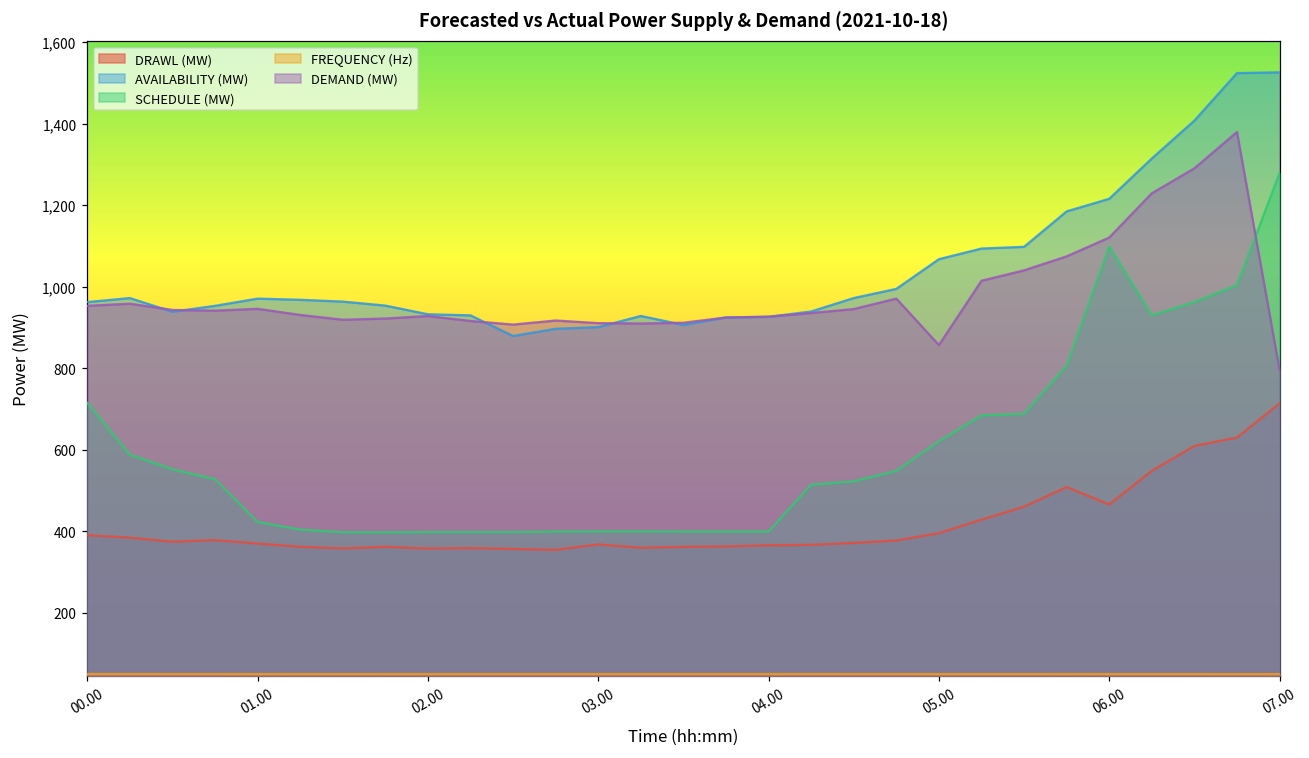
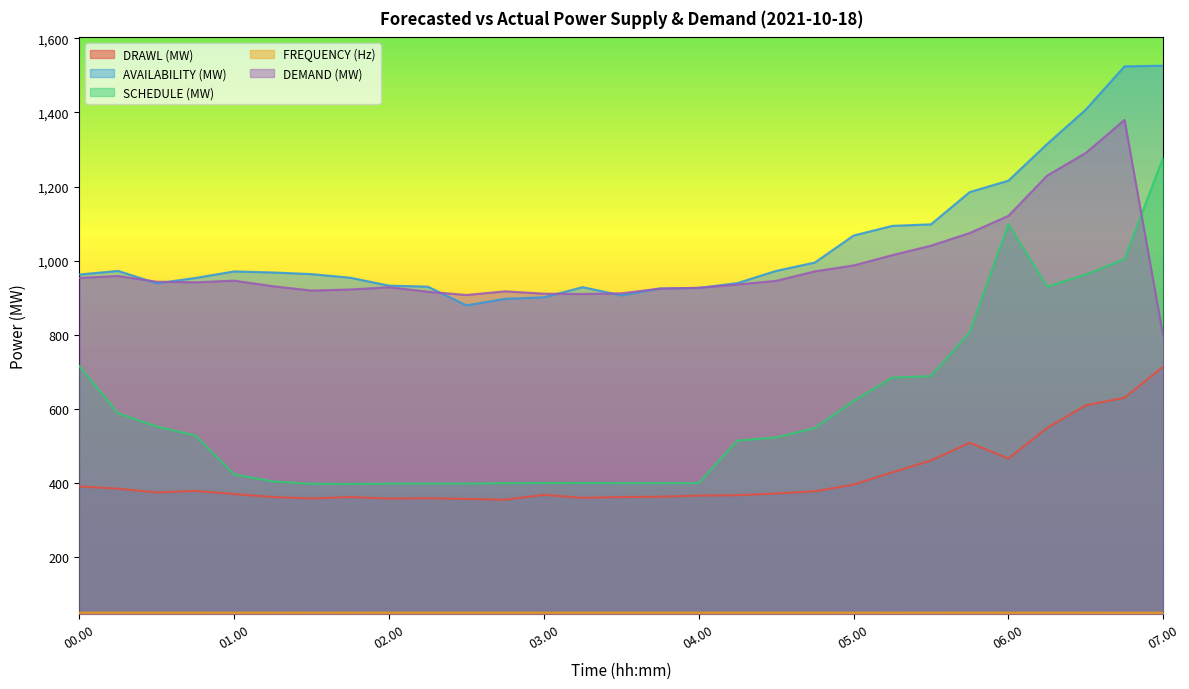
DEMAND (MW), 05.00: 860 -> 990
